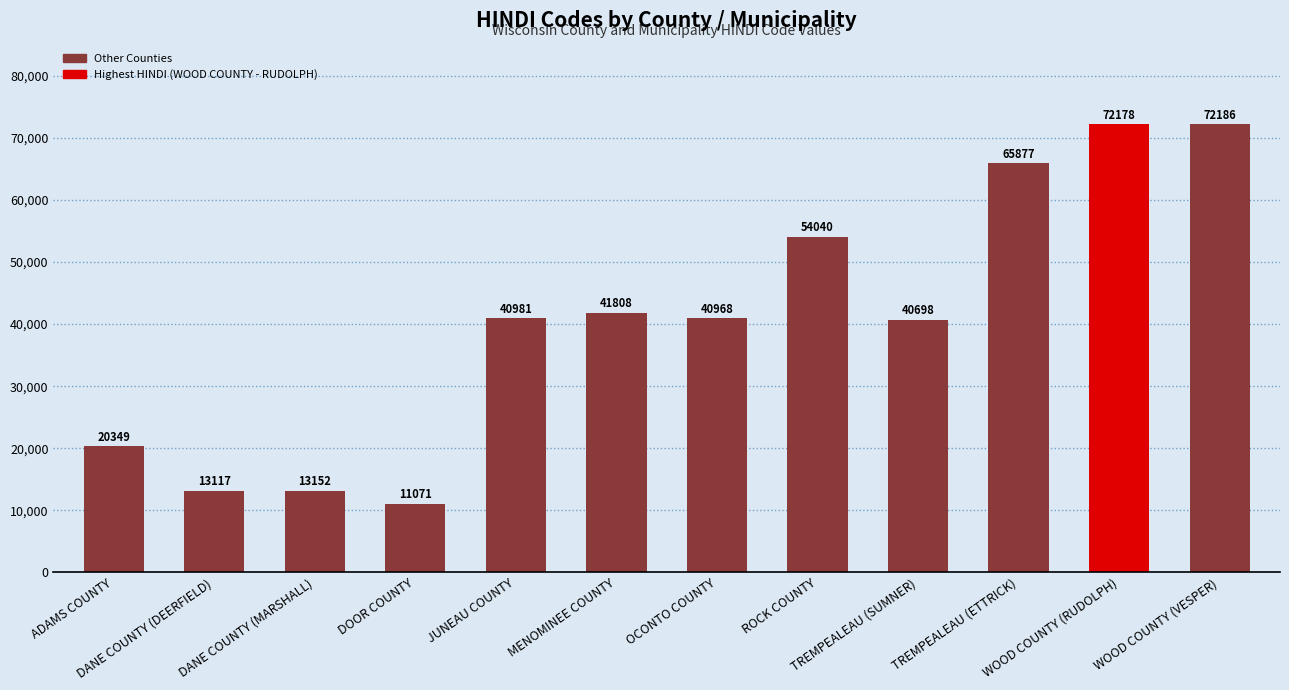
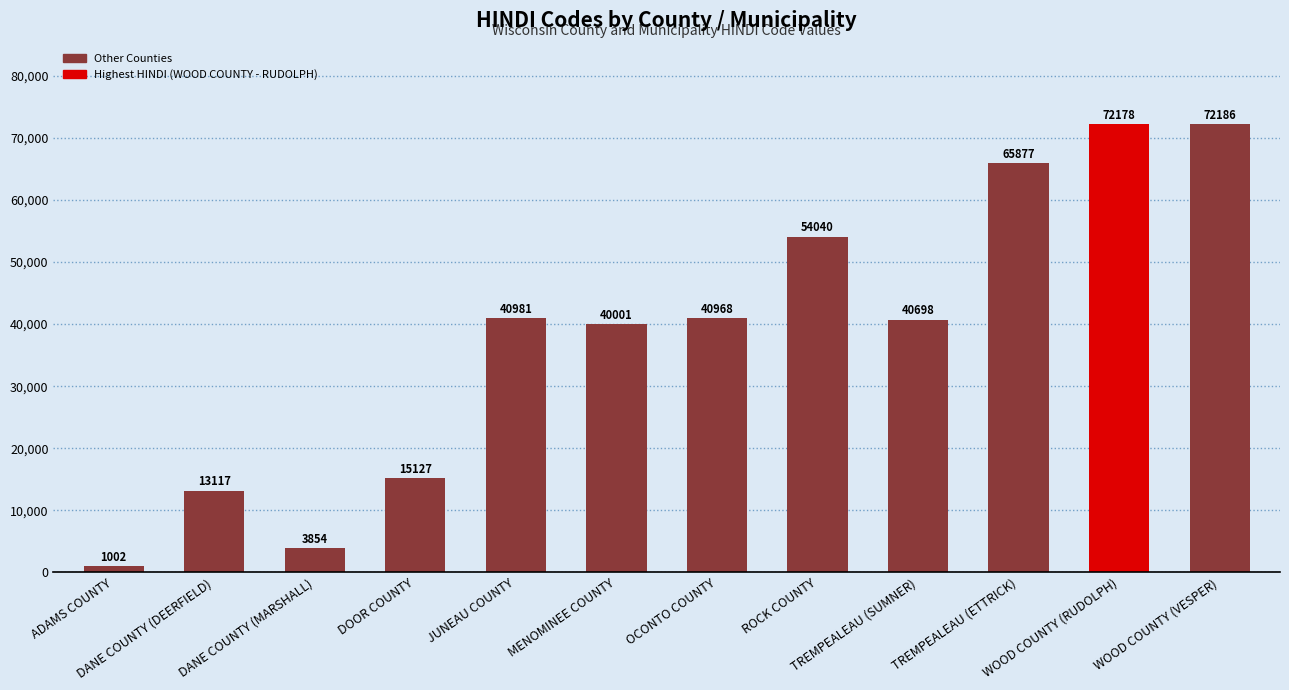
ADAMS COUNTY: 20349 -> 1002
DANE COUNTY (MARSHALL): 13152 -> 3854
DOOR COUNTY: 11071 -> 15127
MENOMINEE COUNTY: 41808 -> 40001
